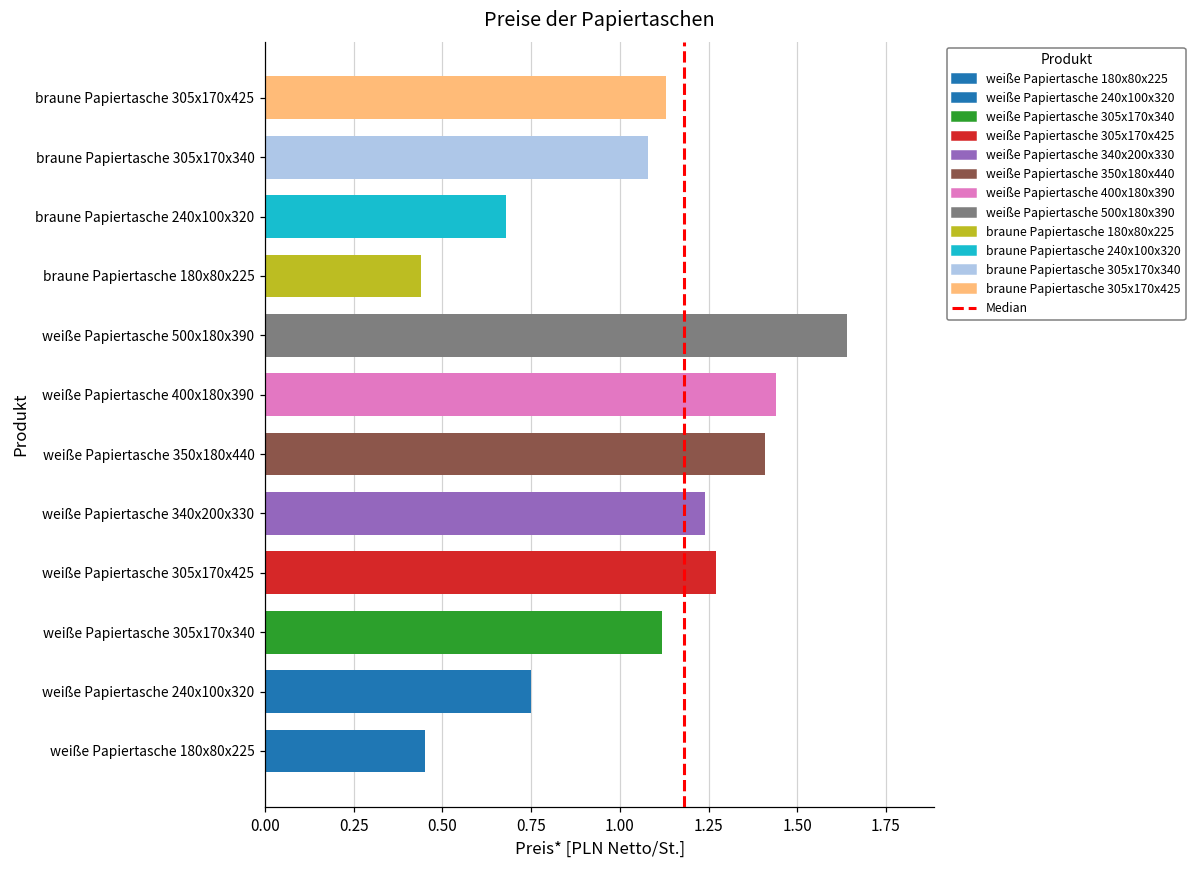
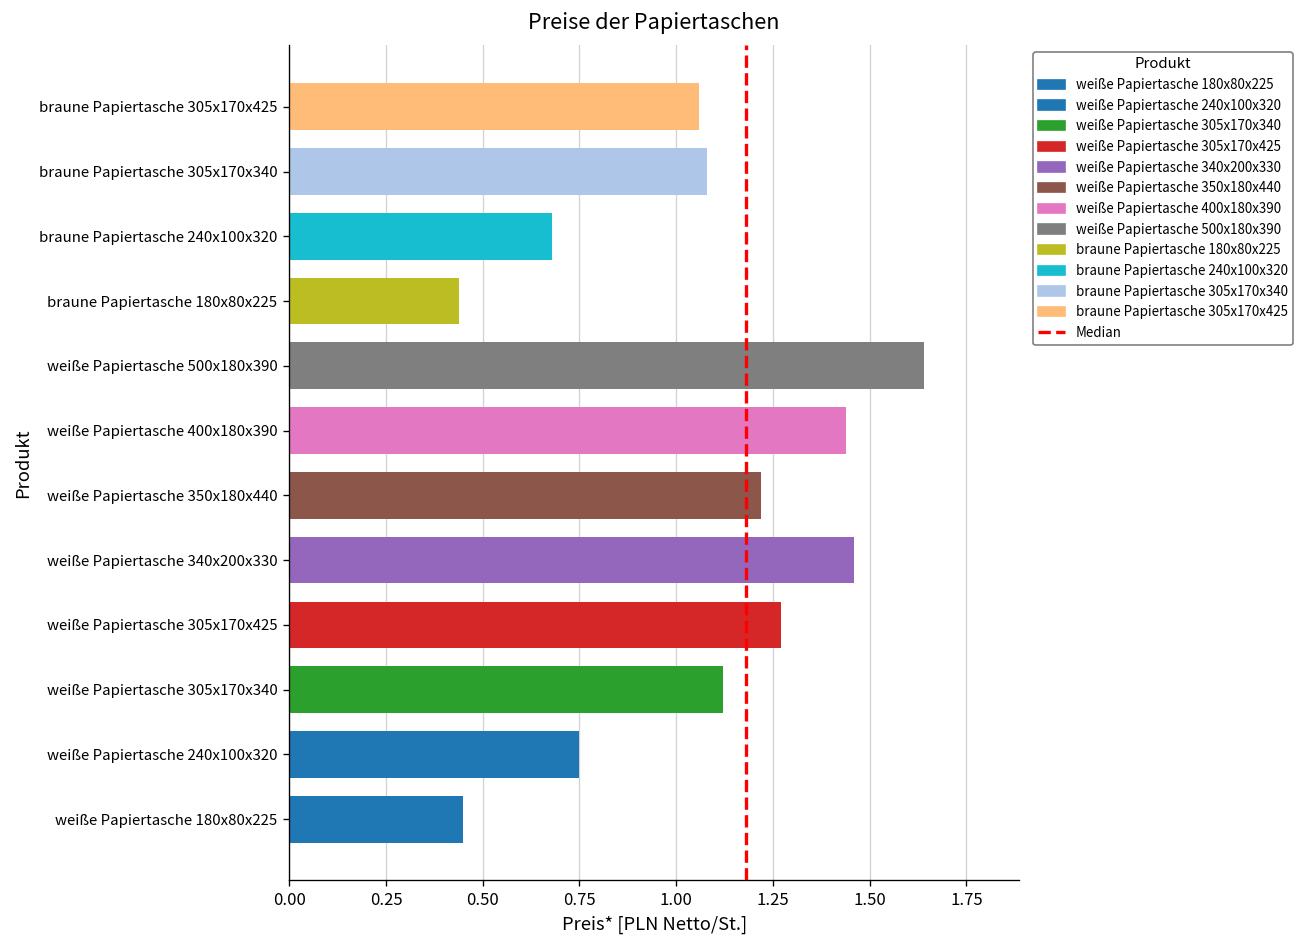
braune Papiertasche 305x170x425: 1.13 -> 1.06
weiße Papiertasche 350x180x440: 1.41 -> 1.22
weiße Papiertasche 340x200x330: 1.24 -> 1.46
